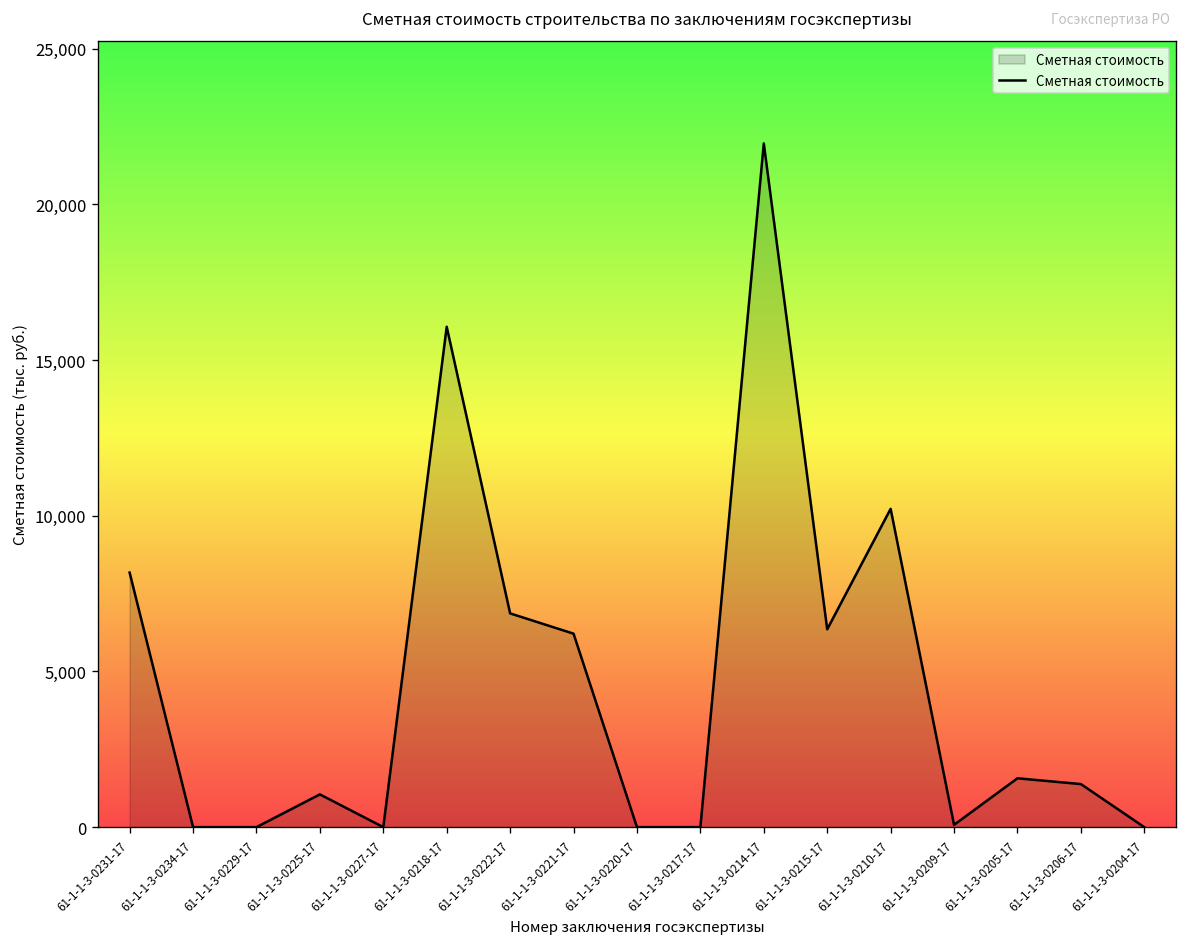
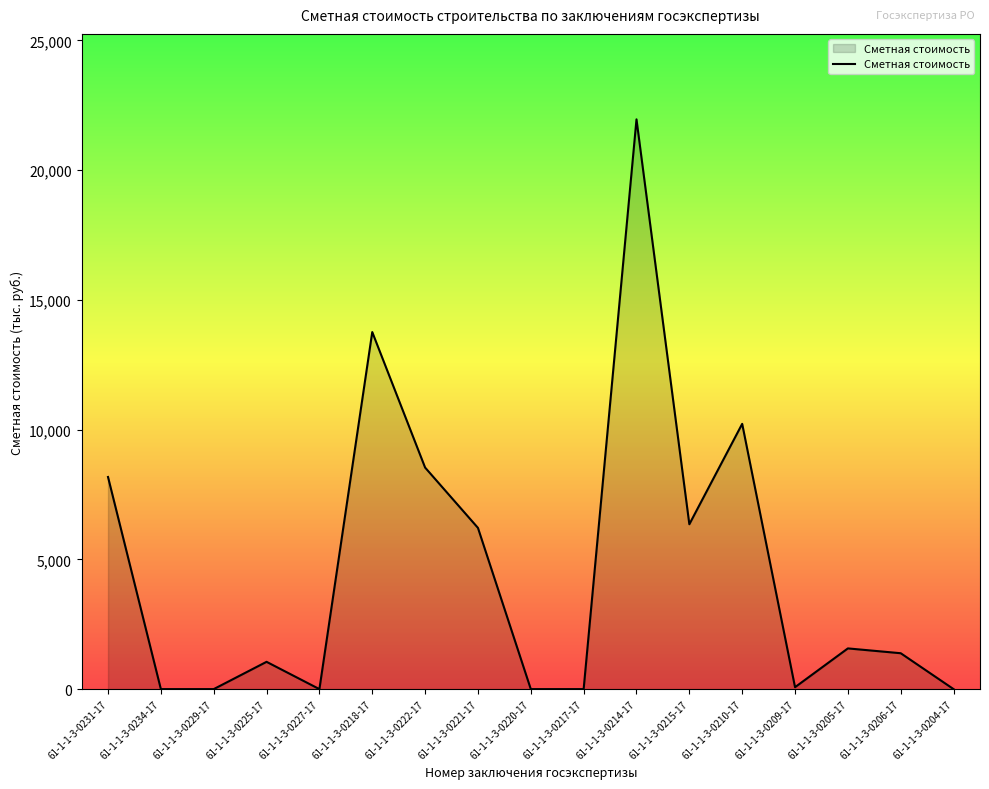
61-1-1-3-0218-17: 16,100 -> 13,800
61-1-1-3-0222-17: 6,900 -> 8,500
